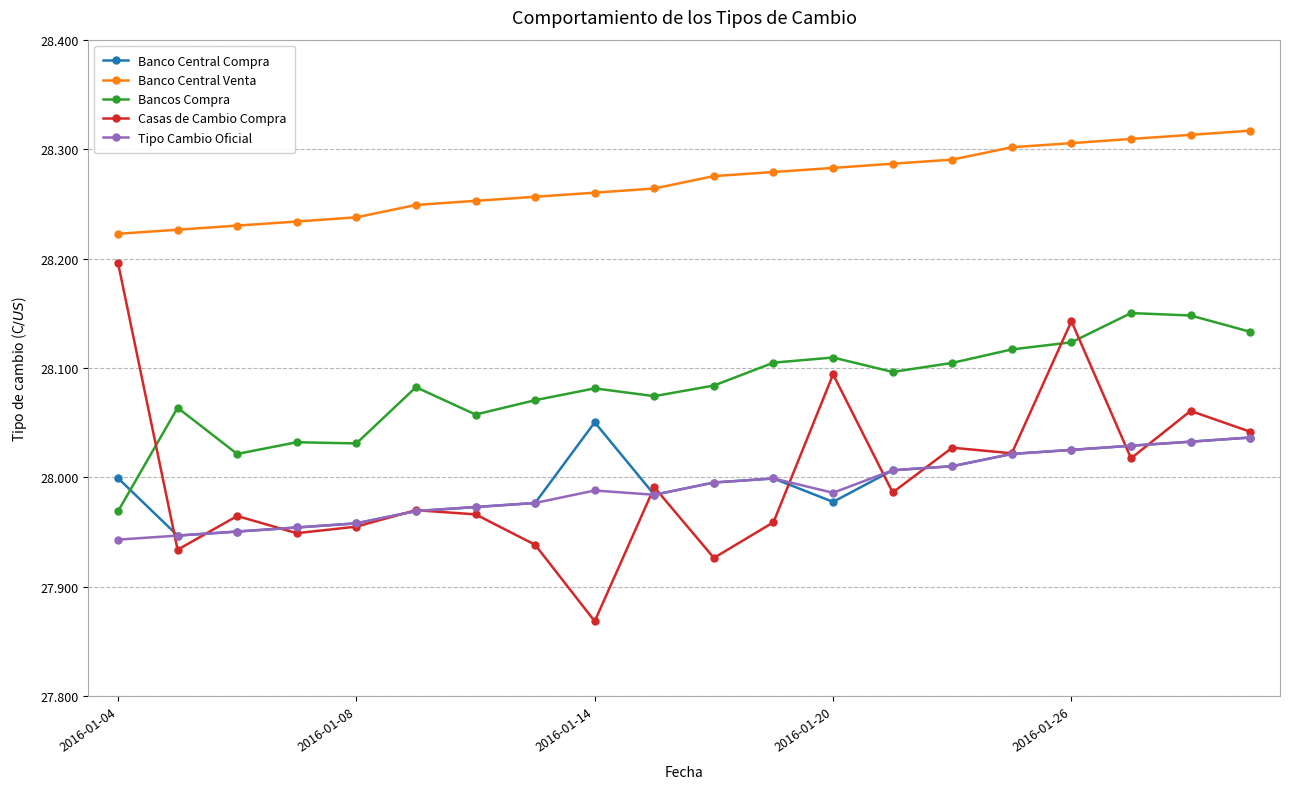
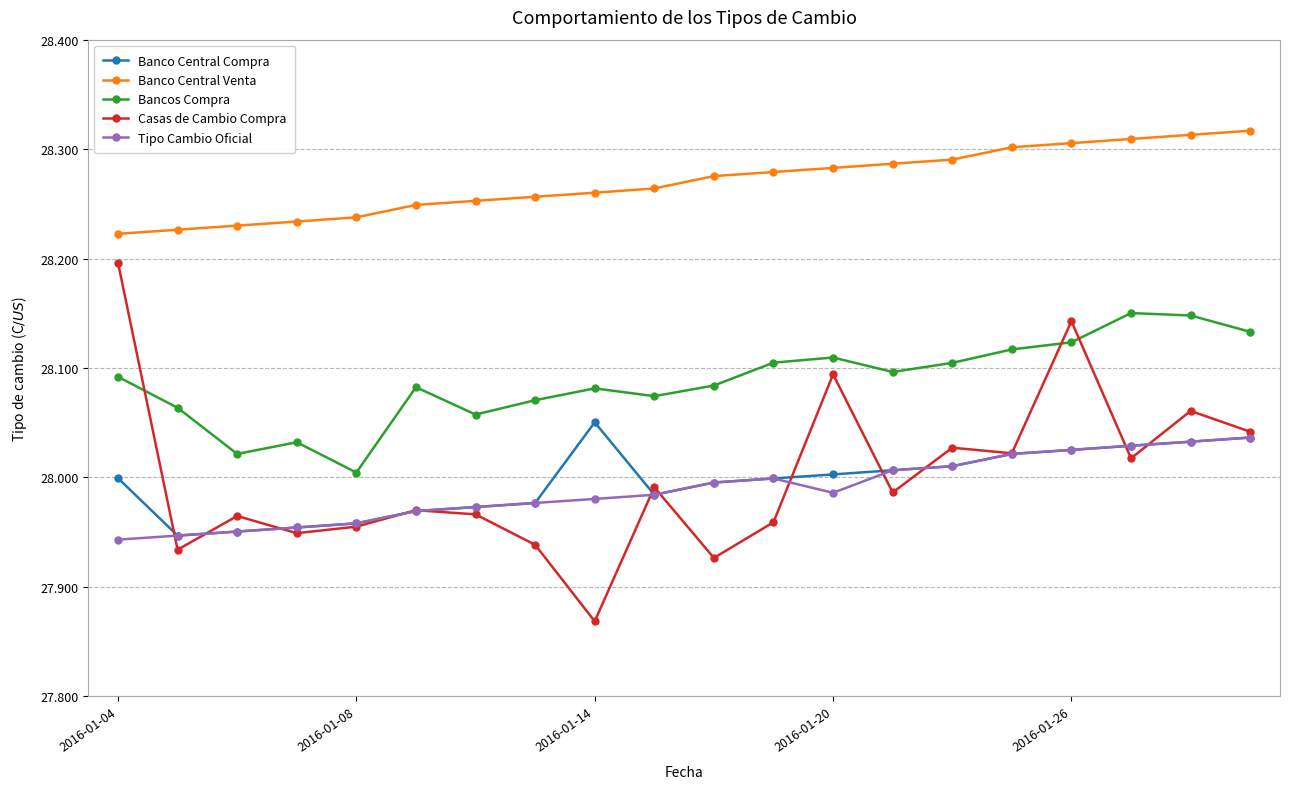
Bancos Compra, 2016-01-04: 27.969 -> 28.092
Bancos Compra, 2016-01-08: 28.031 -> 28.005
Tipo Cambio Oficial, 2016-01-14: 27.988 -> 27.980
Banco Central Compra, 2016-01-20: 27.978 -> 28.003
